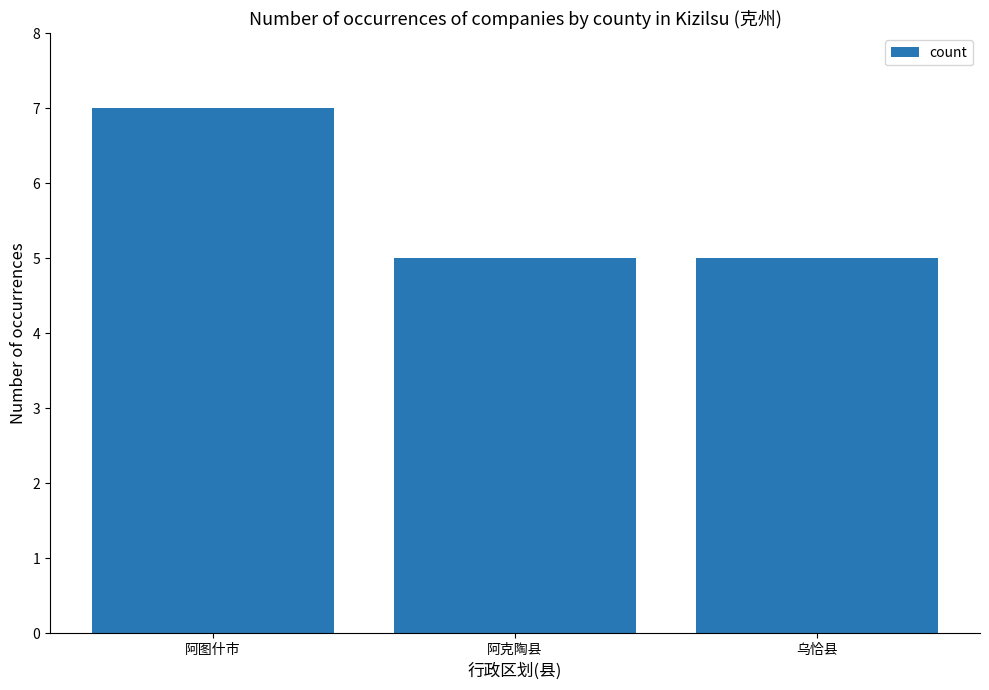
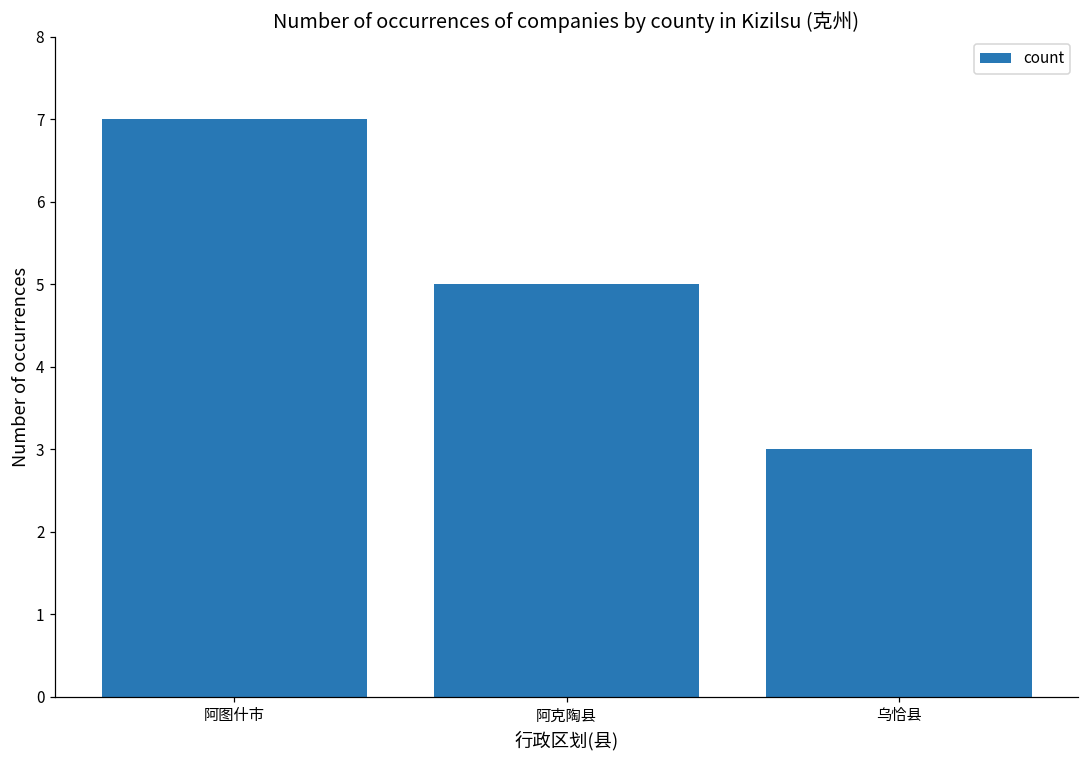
乌恰县: 5 -> 3
